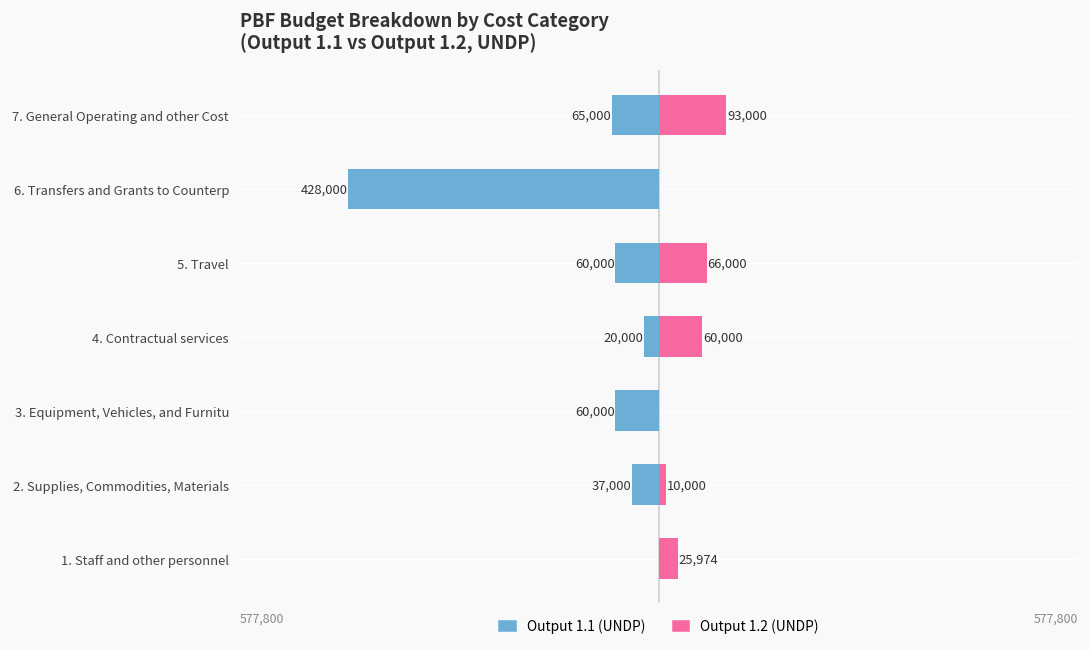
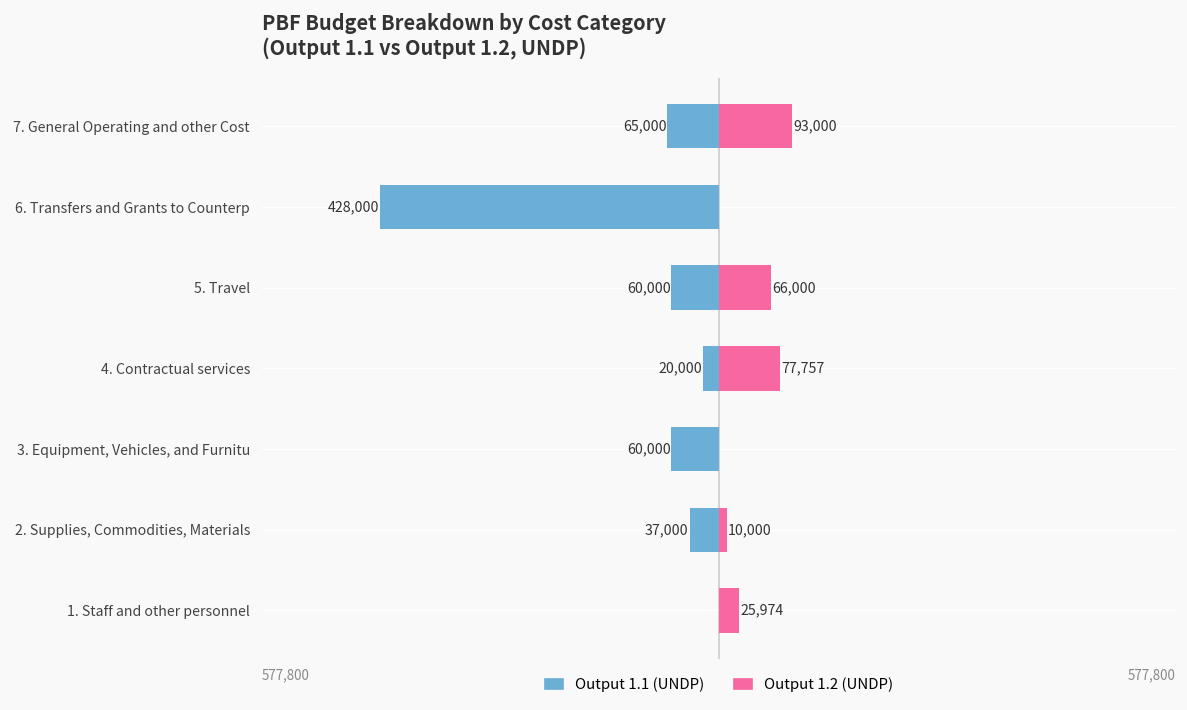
Output 1.2 (UNDP), 4. Contractual services: 60,000 -> 77,757
